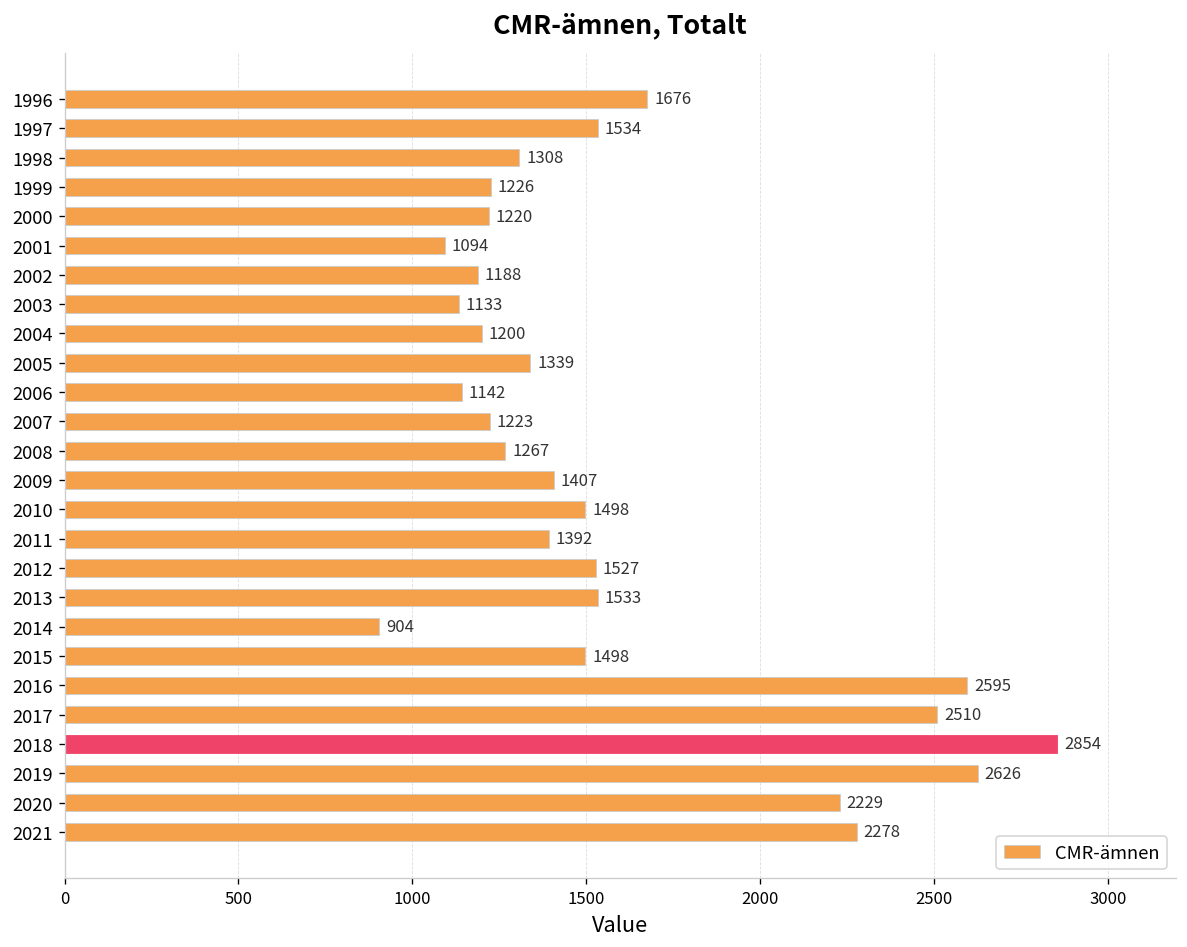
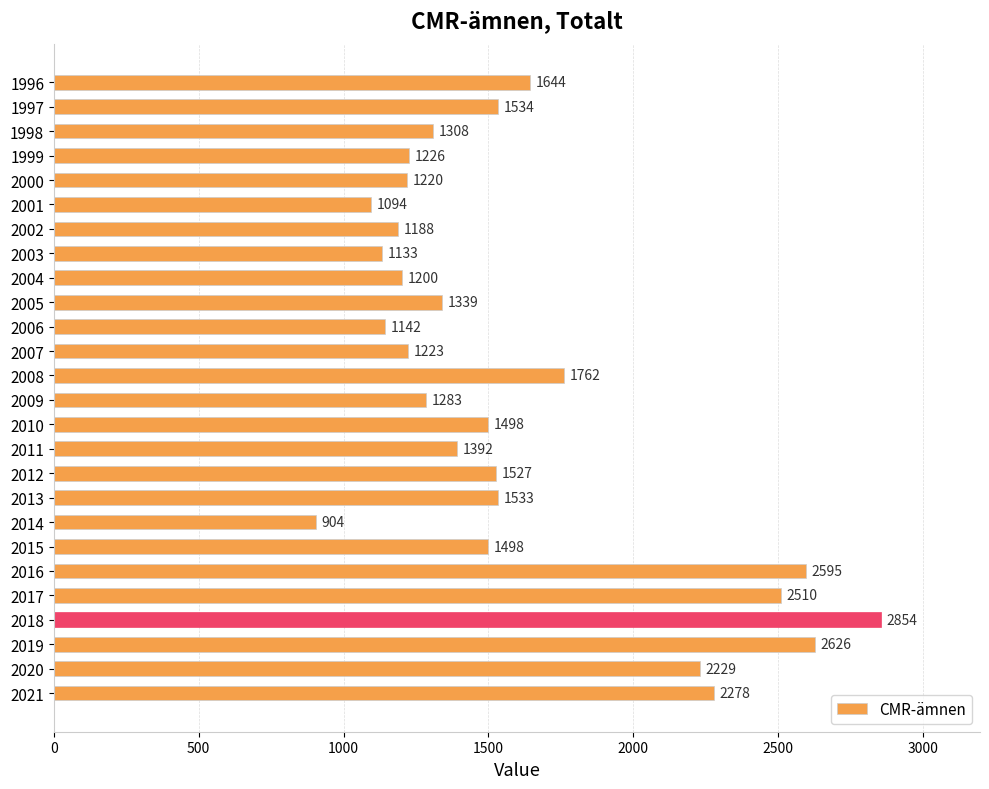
1996: 1676 -> 1644
2008: 1267 -> 1762
2009: 1407 -> 1283
